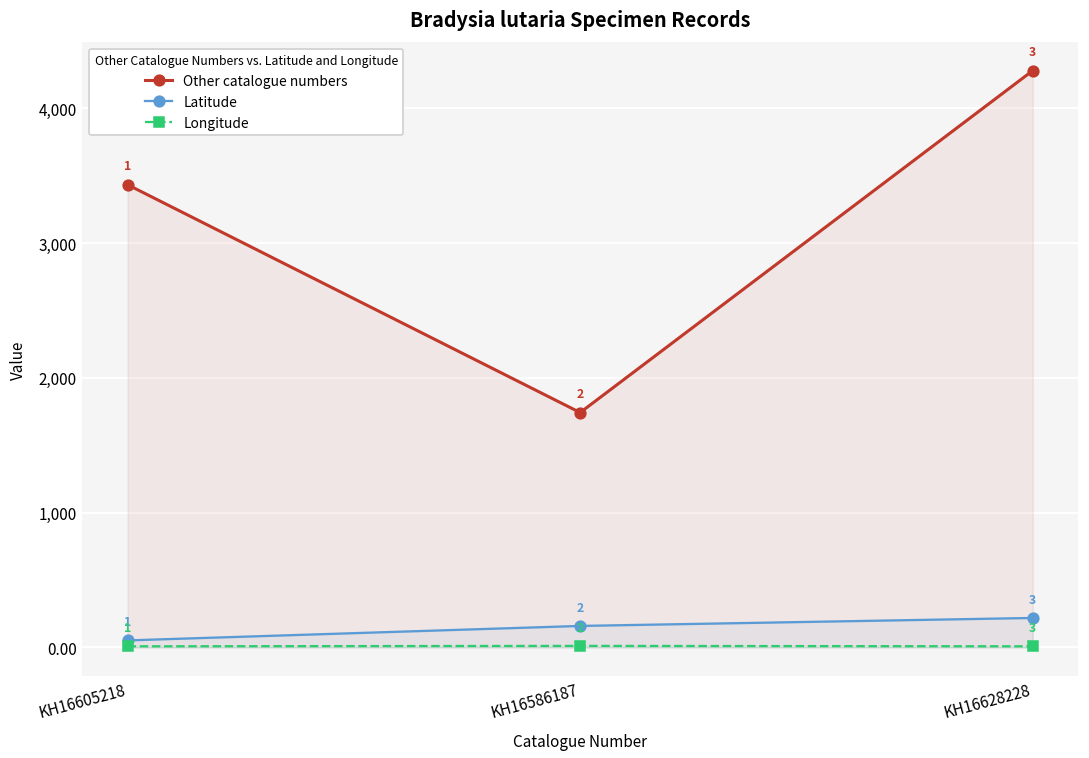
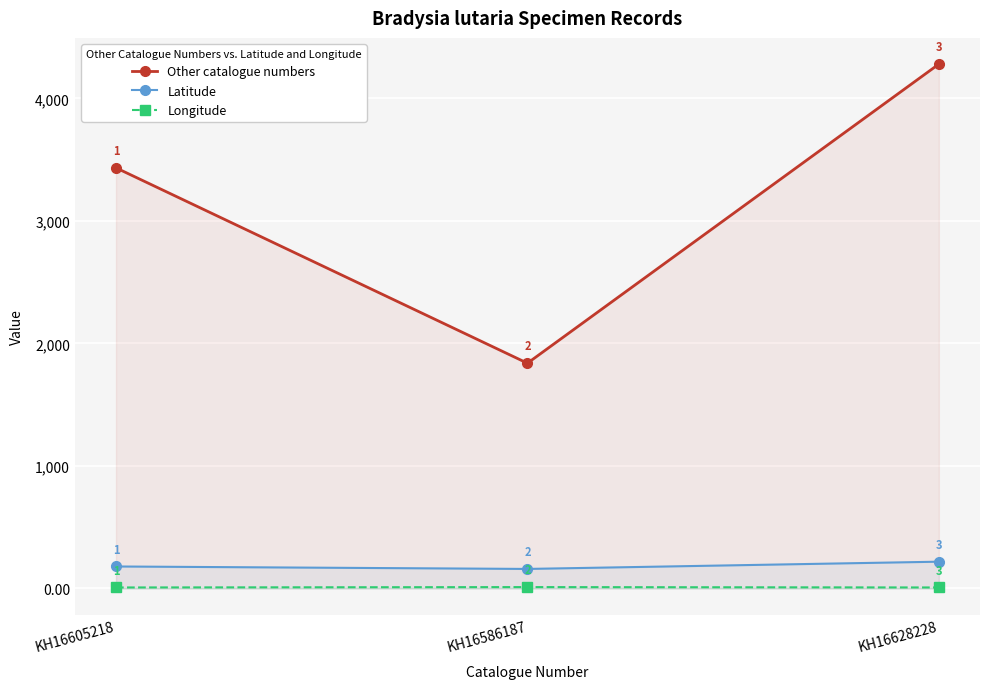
Latitude, KH16605218: 50 -> 180
Other catalogue numbers, KH16586187: 1,740 -> 1,840
